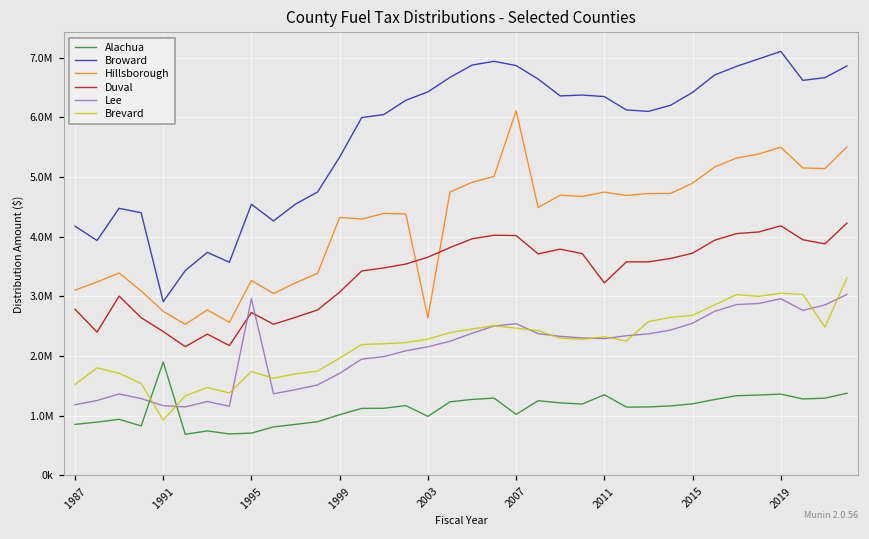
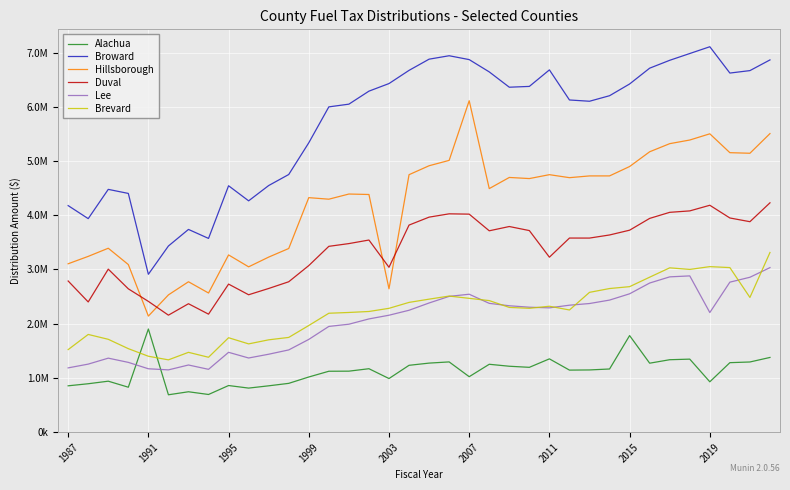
Hillsborough, 1991: 2800000 -> 2100000
Brevard, 1991: 900000 -> 1400000
Alachua, 1995: 700000 -> 900000
Lee, 1995: 3000000 -> 1500000
Duval, 2003: 3700000 -> 3000000
Broward, 2011: 6300000 -> 6700000
Alachua, 2015: 1200000 -> 1800000
Alachua, 2019: 1400000 -> 900000
Lee, 2019: 3000000 -> 2200000
